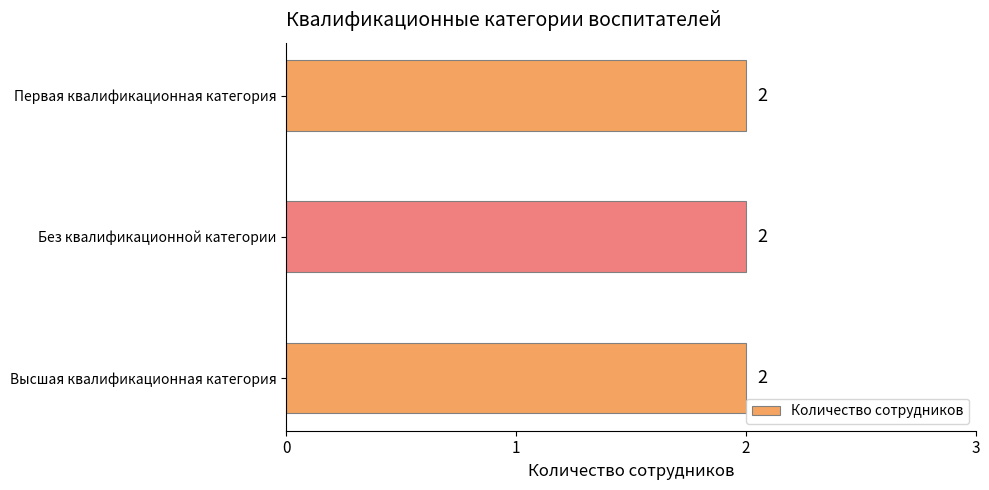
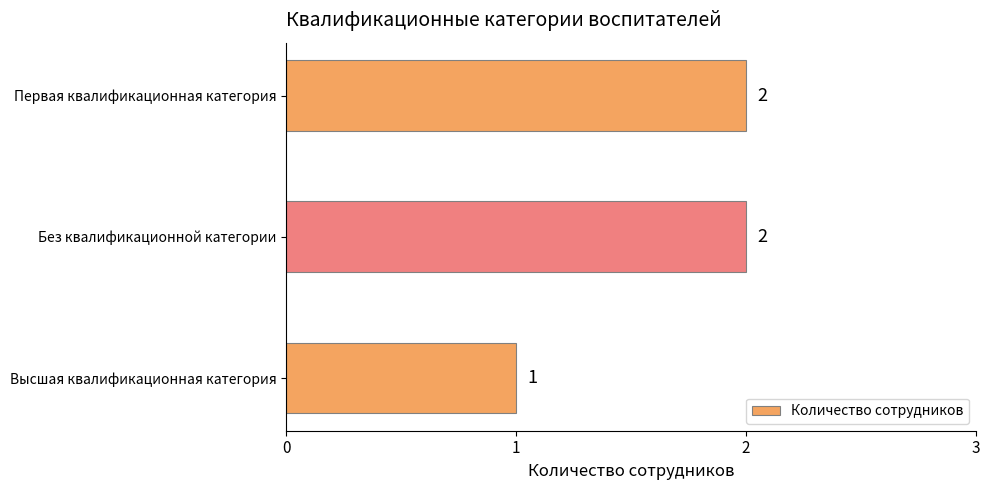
Высшая квалификационная категория: 2 -> 1
